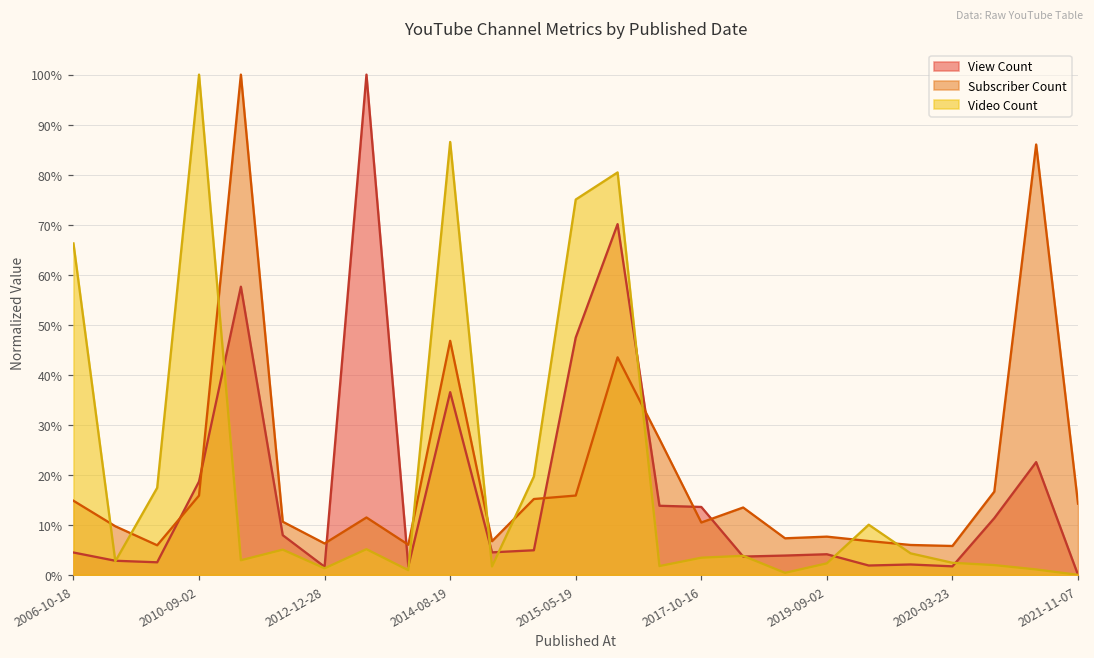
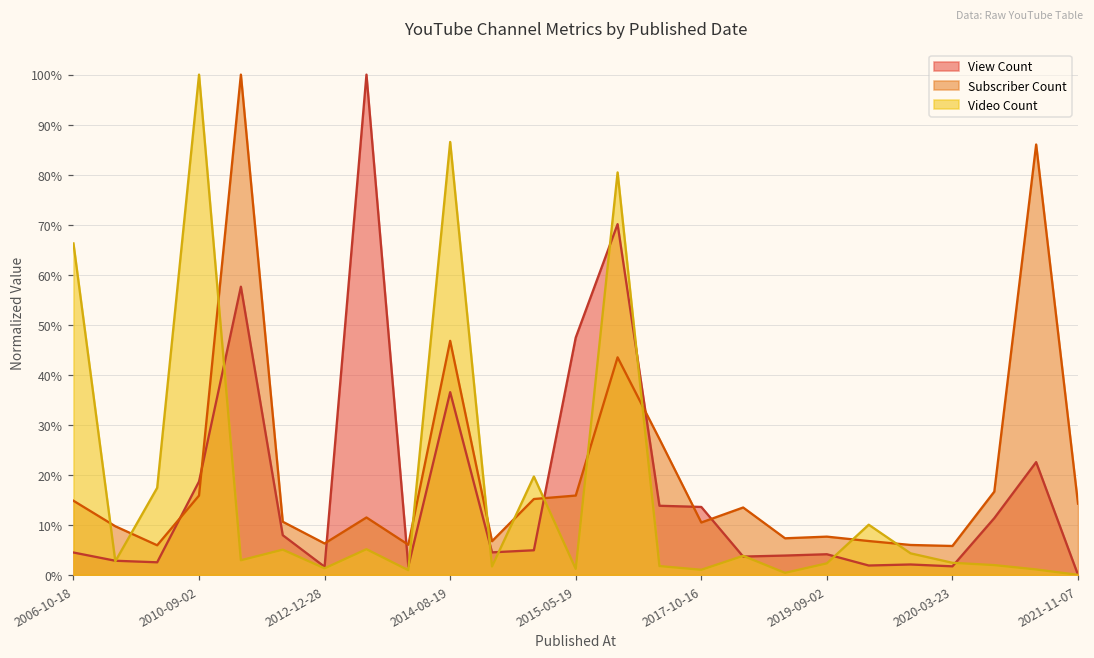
Video Count, 2015-05-19: 75% -> 1%
Video Count, 2017-10-16: 3% -> 1%
